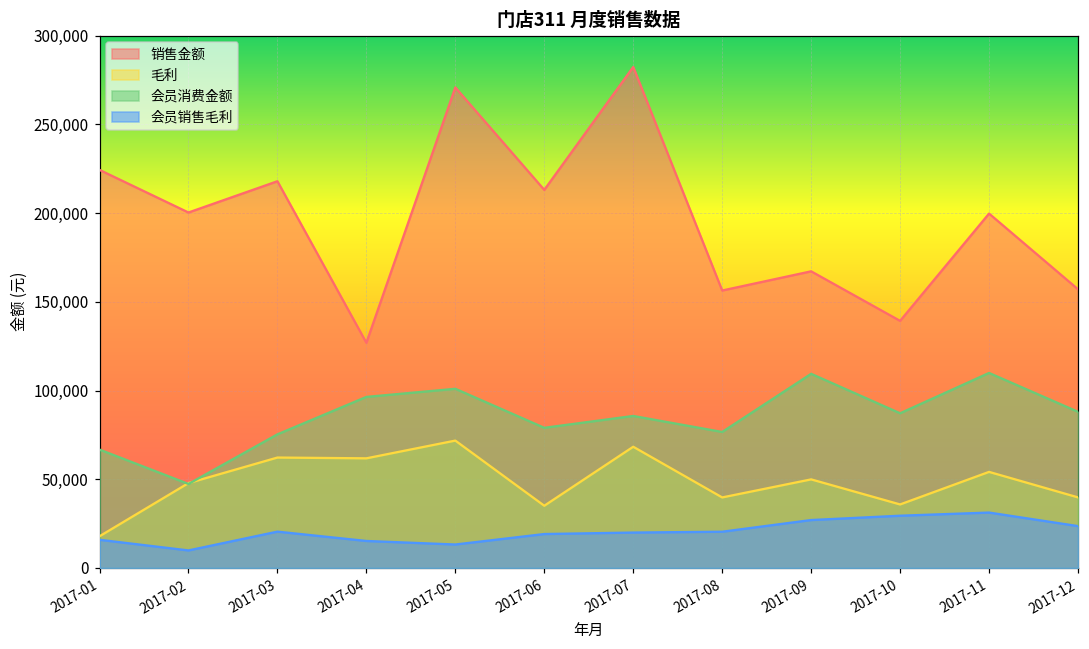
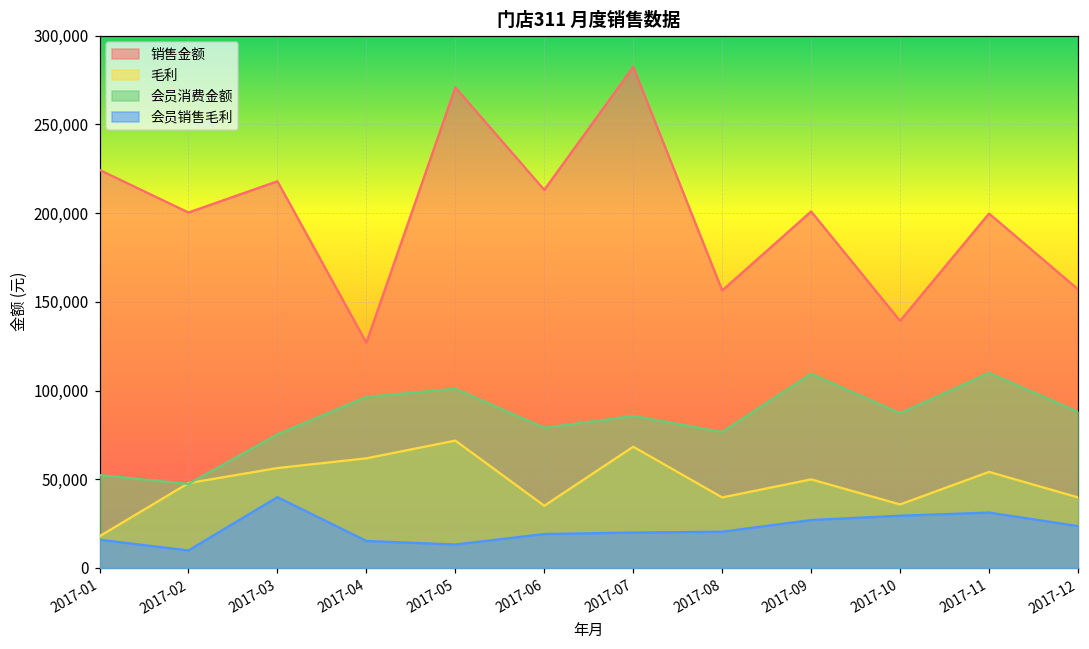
会员消费金额, 2017-01: 67,000 -> 52,000
毛利, 2017-03: 62,000 -> 56,000
会员销售毛利, 2017-03: 20,000 -> 40,000
销售金额, 2017-09: 167,000 -> 201,000
